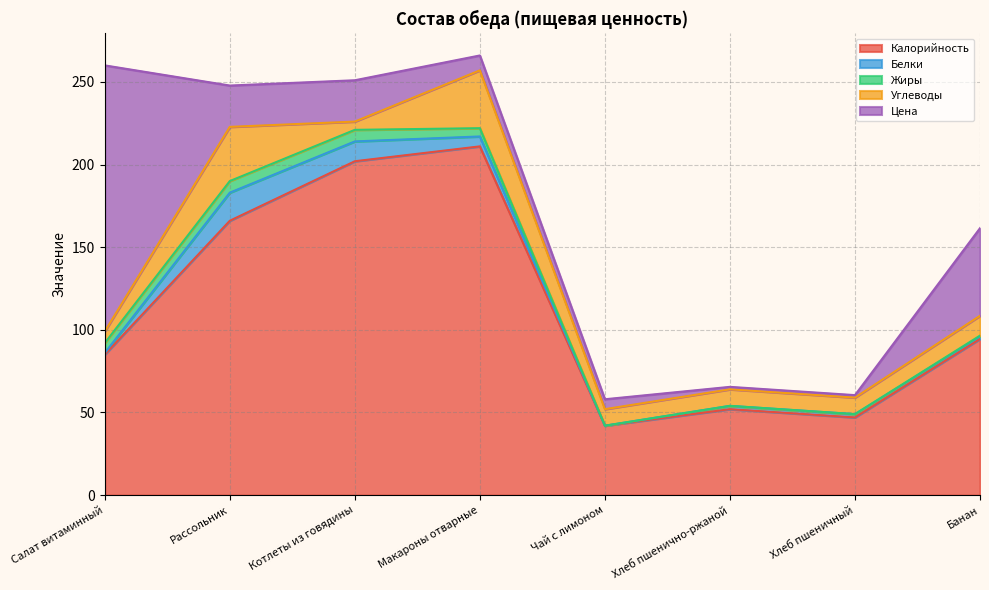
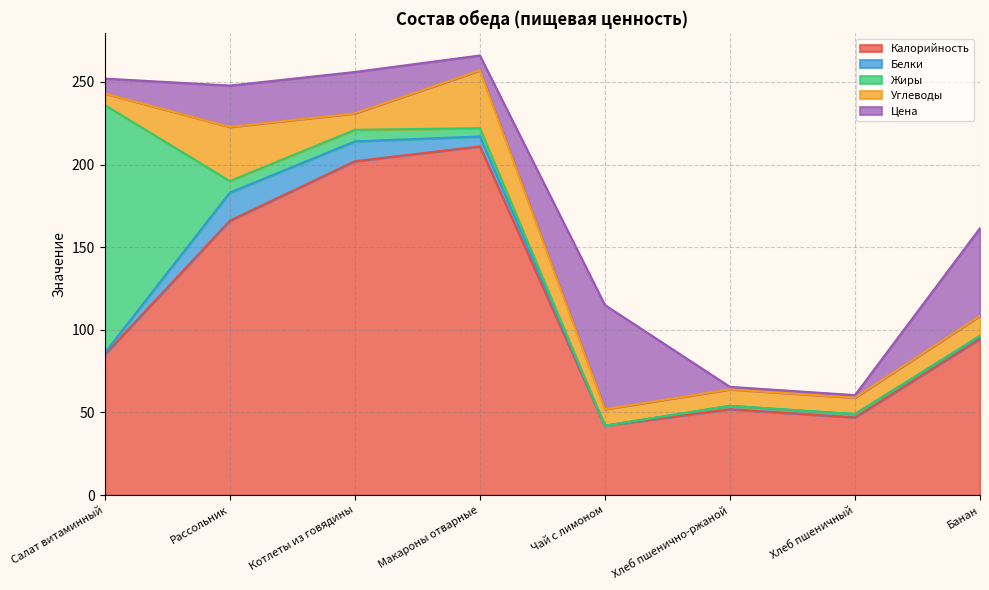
Жиры, Салат витаминный: 6 -> 150
Цена, Салат витаминный: 161 -> 9
Углеводы, Котлеты из говядины: 5 -> 10
Цена, Чай с лимоном: 6 -> 63
